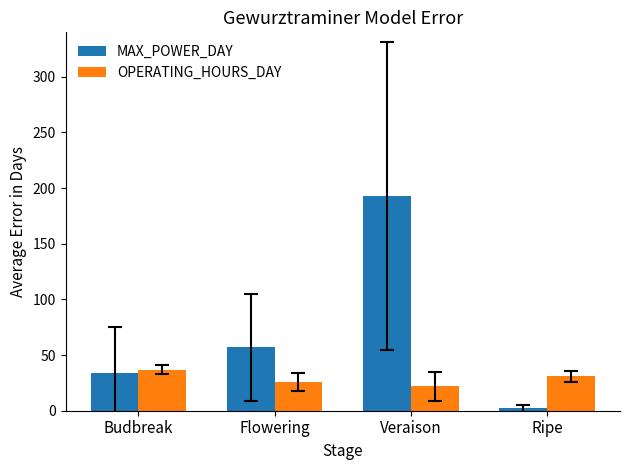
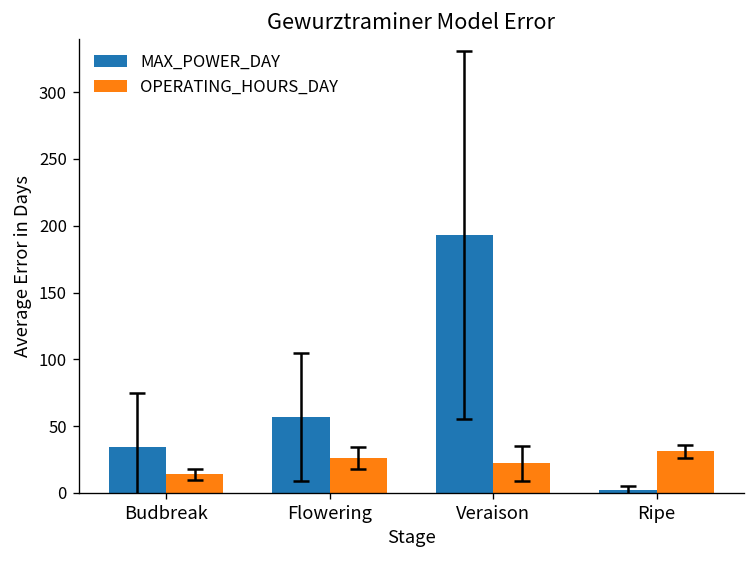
OPERATING_HOURS_DAY, Budbreak: 37 -> 14
